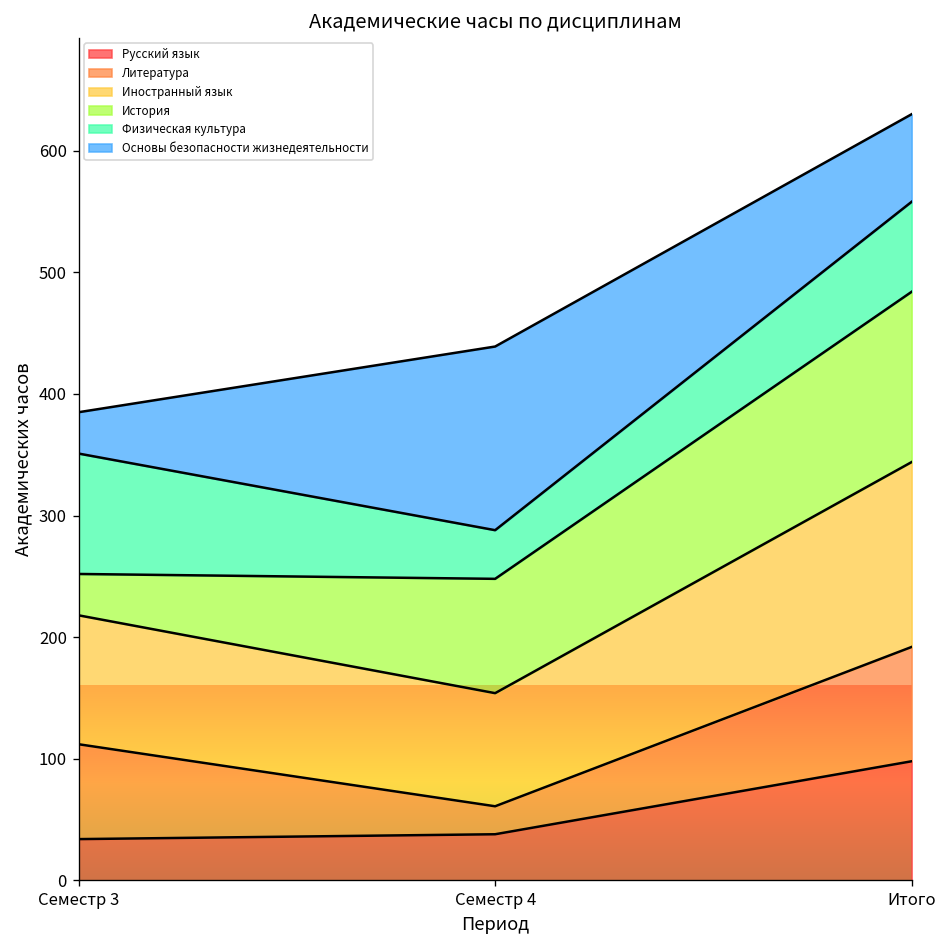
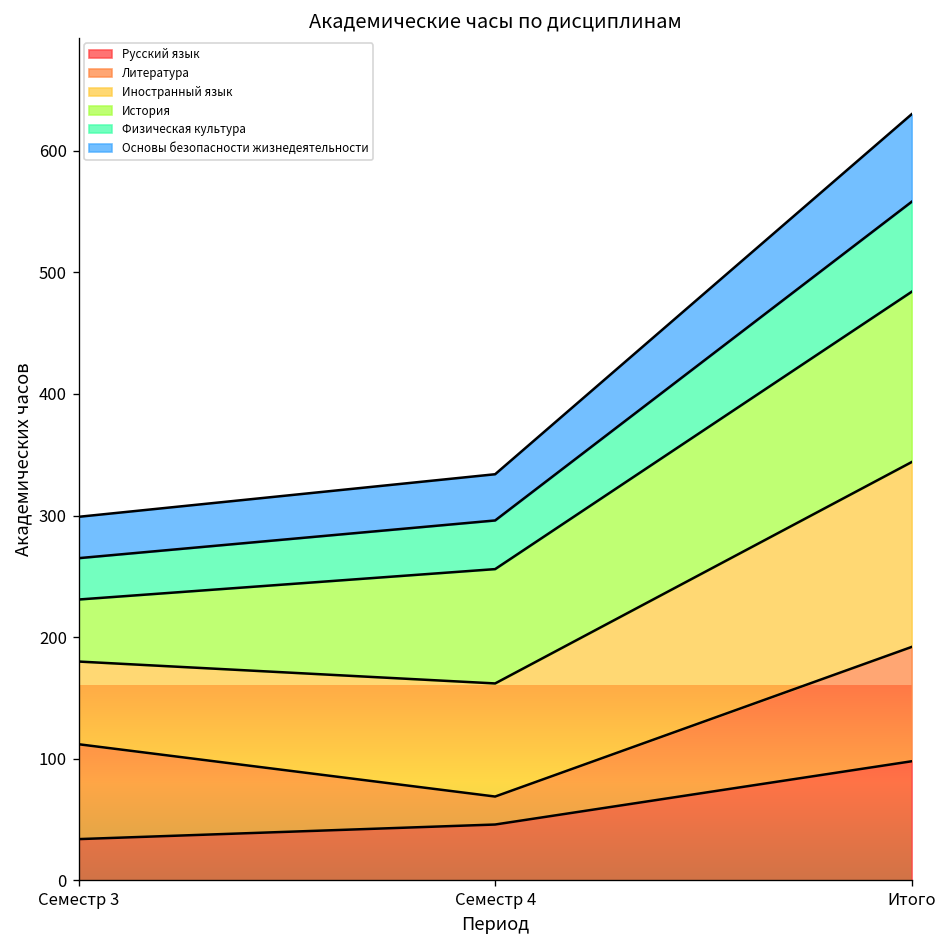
Иностранный язык, Семестр 3: 106 -> 68
История, Семестр 3: 34 -> 51
Физическая культура, Семестр 3: 99 -> 34
Русский язык, Семестр 4: 38 -> 46
Основы безопасности жизнедеятельности, Семестр 4: 151 -> 38
